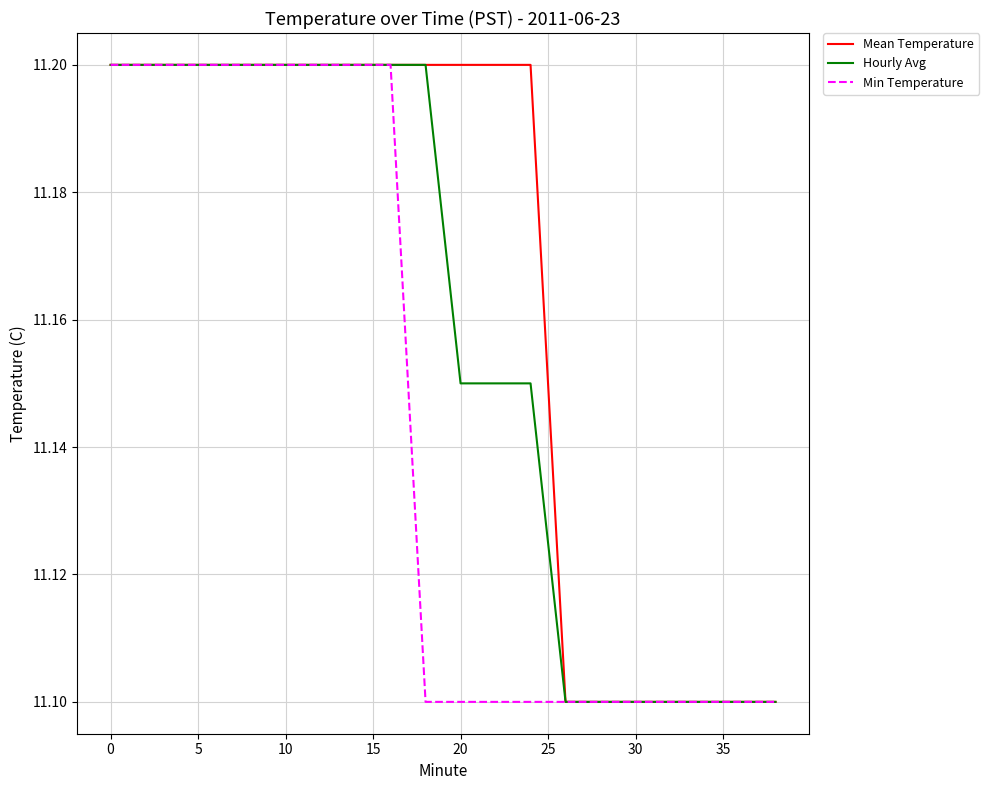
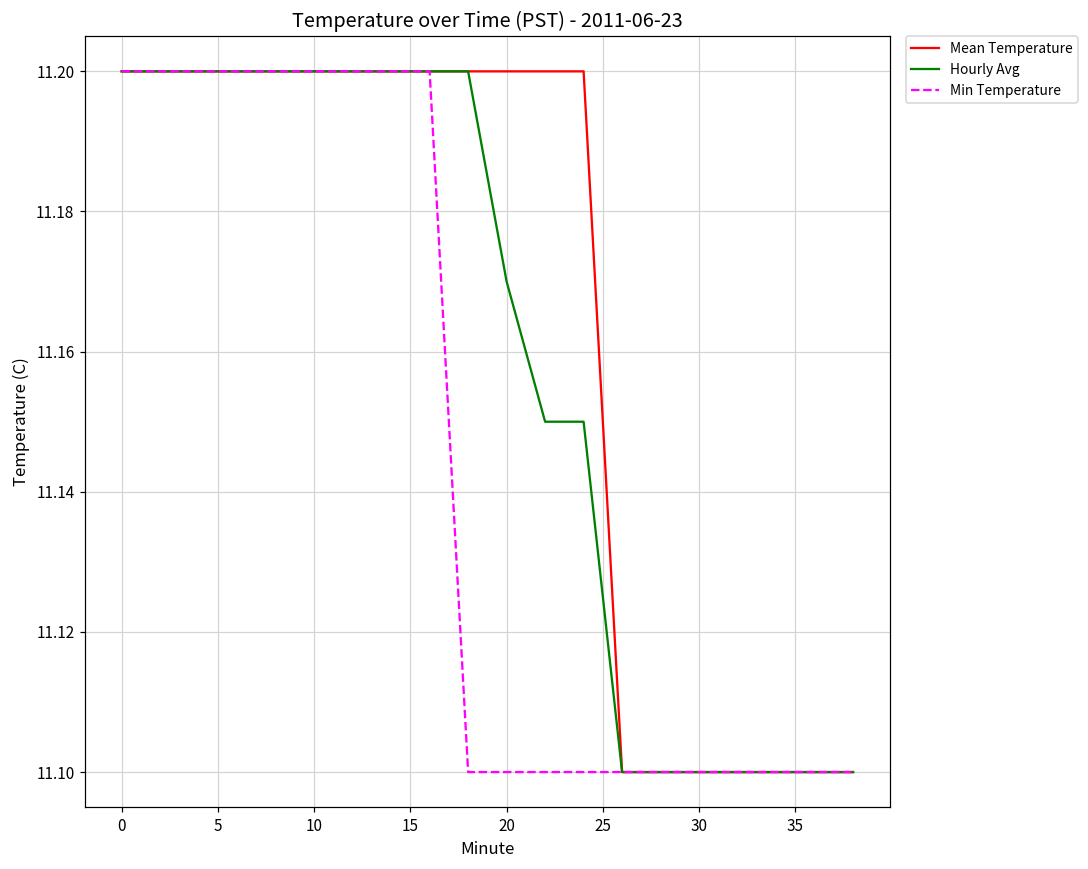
Hourly Avg, 20: 11.15 -> 11.17
